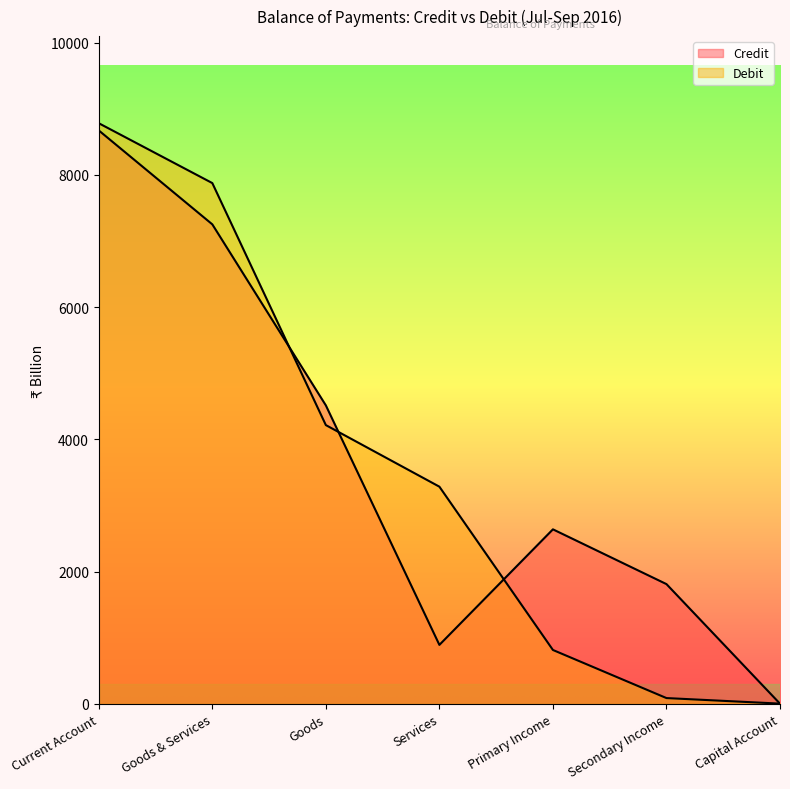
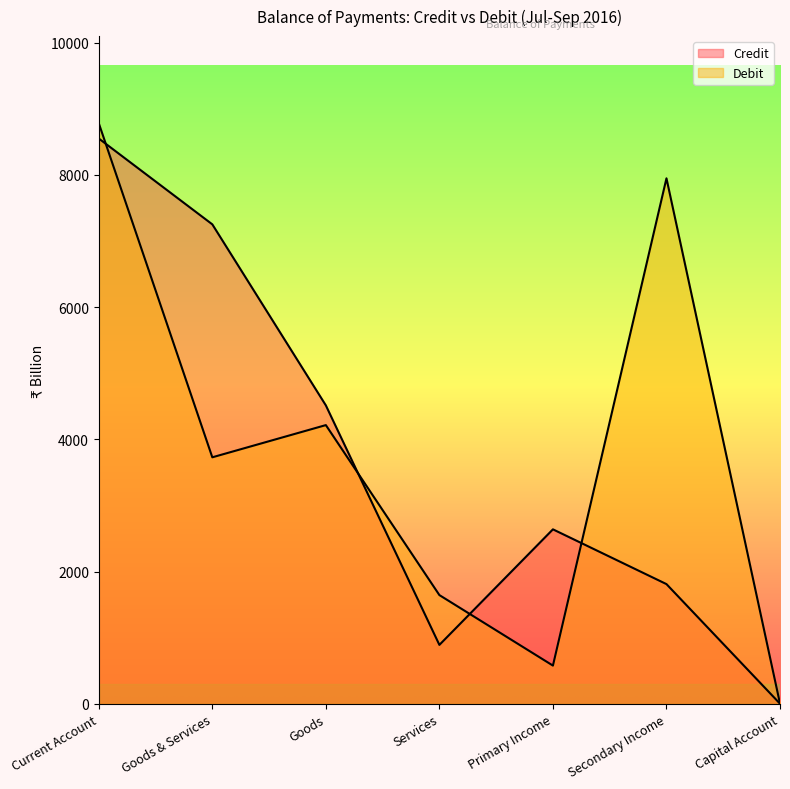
Credit, Current Account: 8700 -> 8500
Debit, Goods & Services: 7900 -> 3700
Debit, Services: 3300 -> 1600
Debit, Primary Income: 800 -> 600
Debit, Secondary Income: 100 -> 7900
